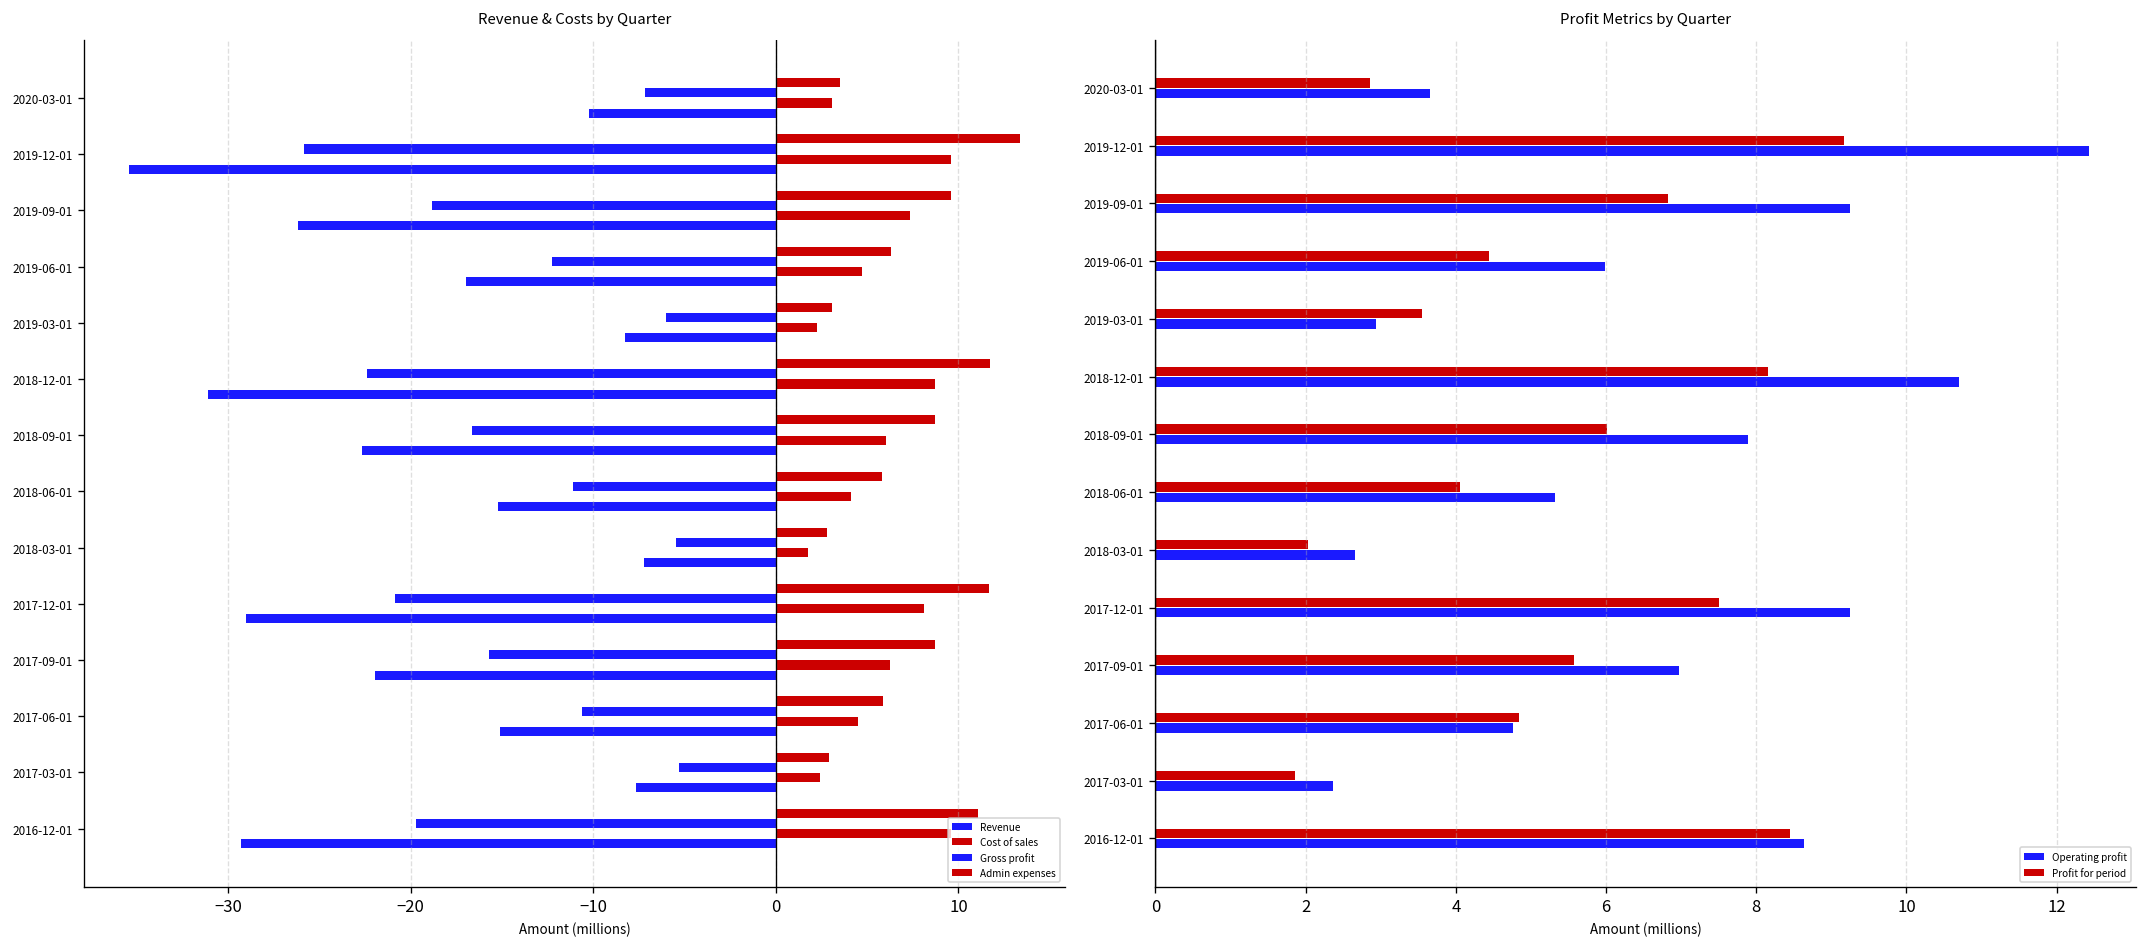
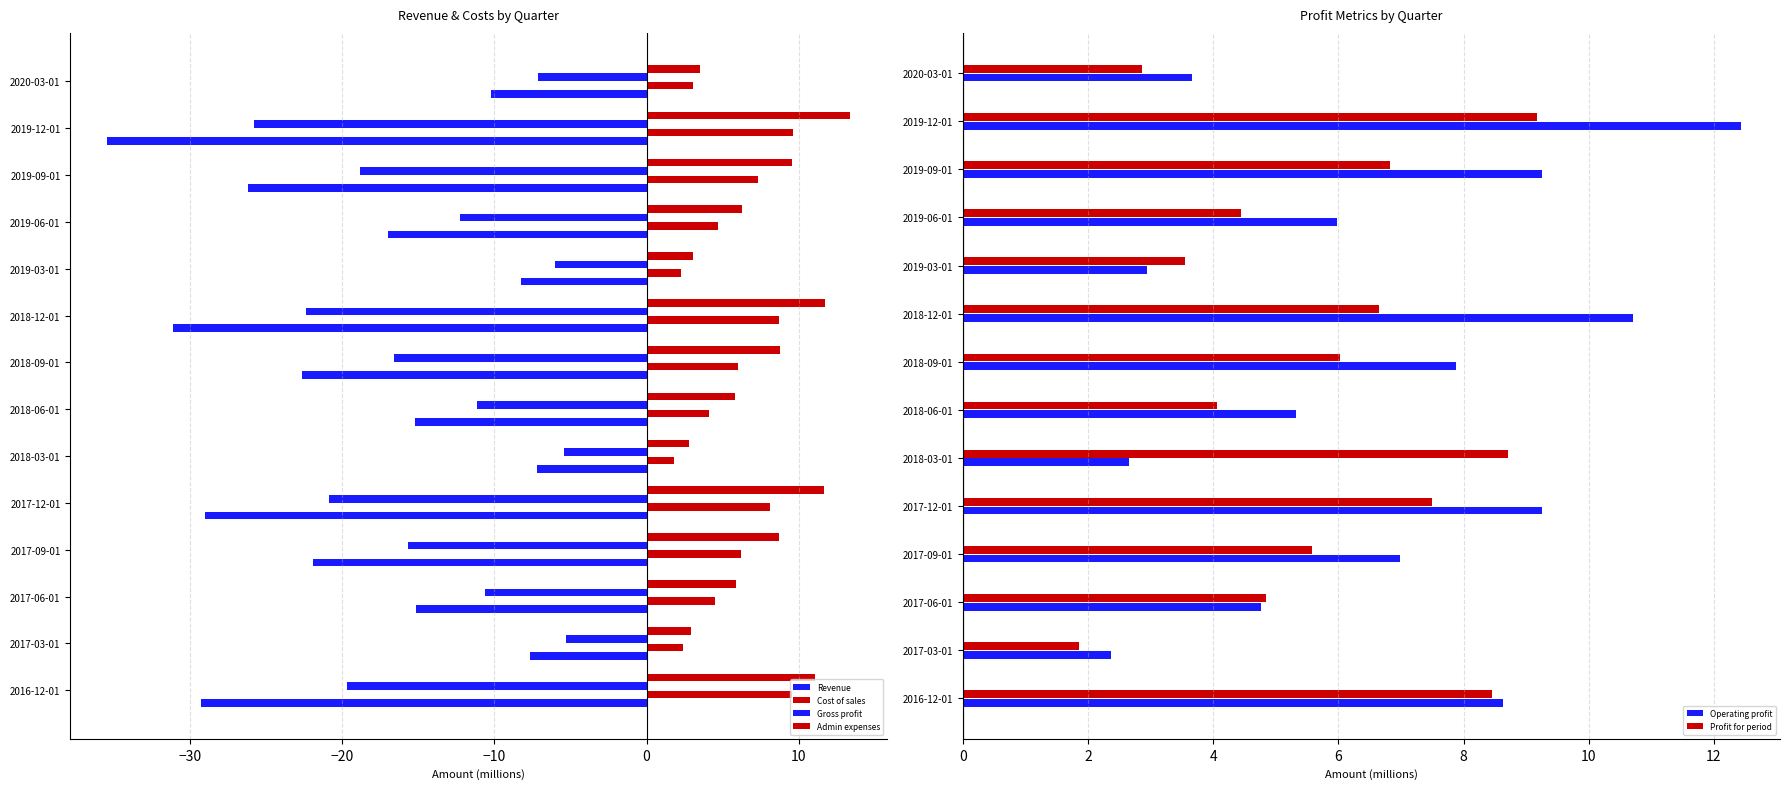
Profit Metrics by Quarter, Profit for period, 2018-12-01: 8.2 -> 6.6
Profit Metrics by Quarter, Profit for period, 2018-03-01: 2.0 -> 8.7
